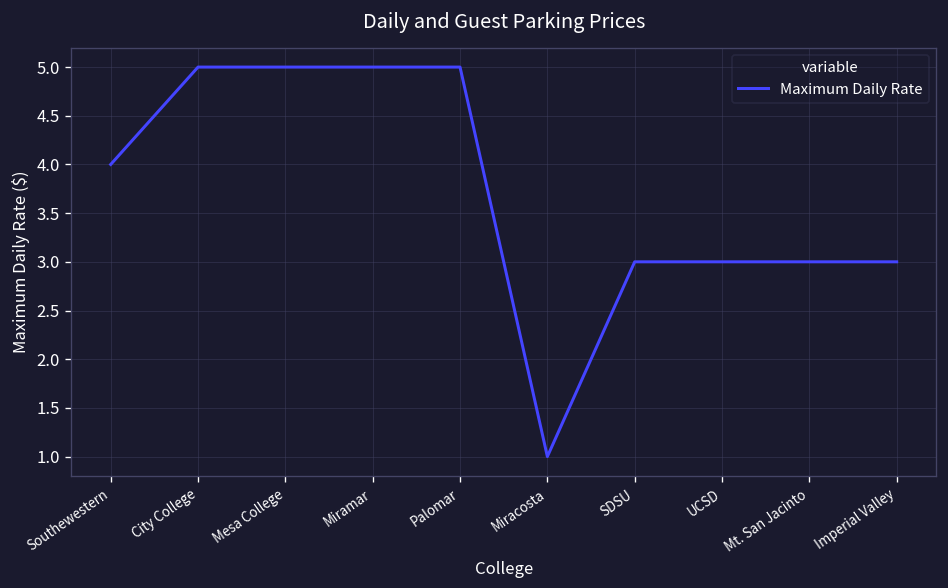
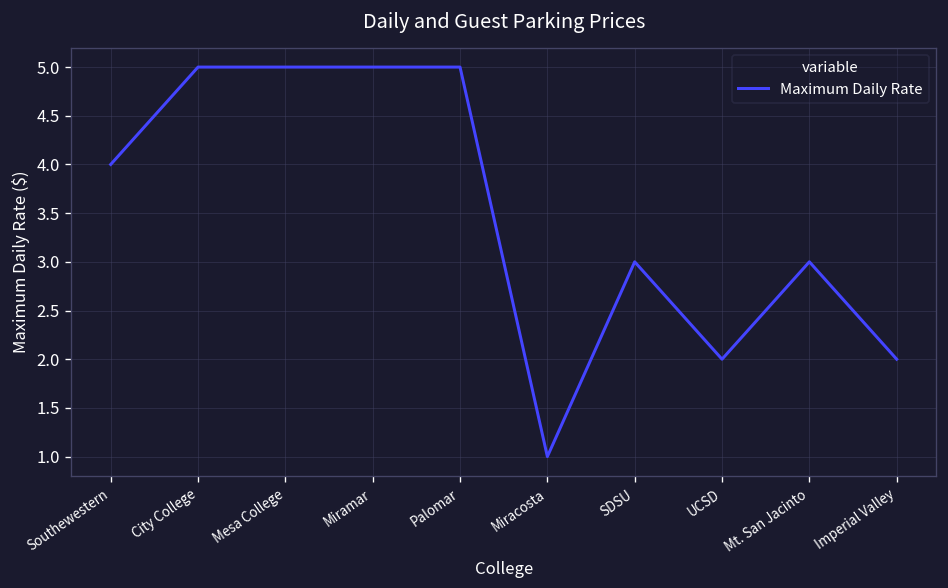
UCSD: 3 -> 2
Imperial Valley: 3 -> 2
